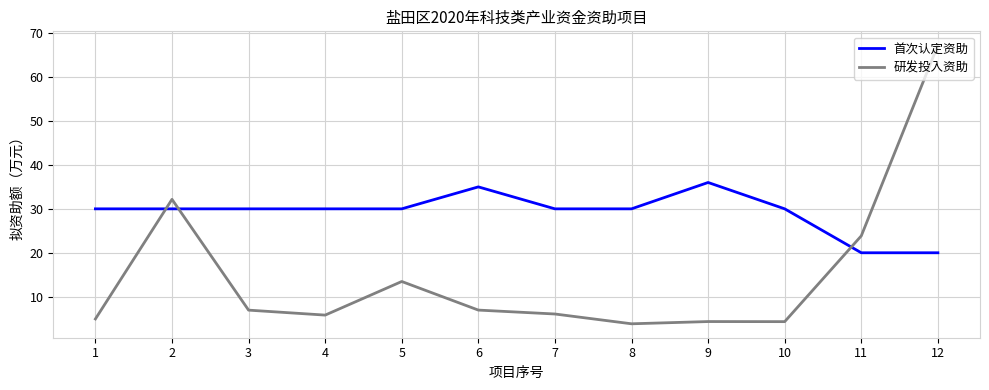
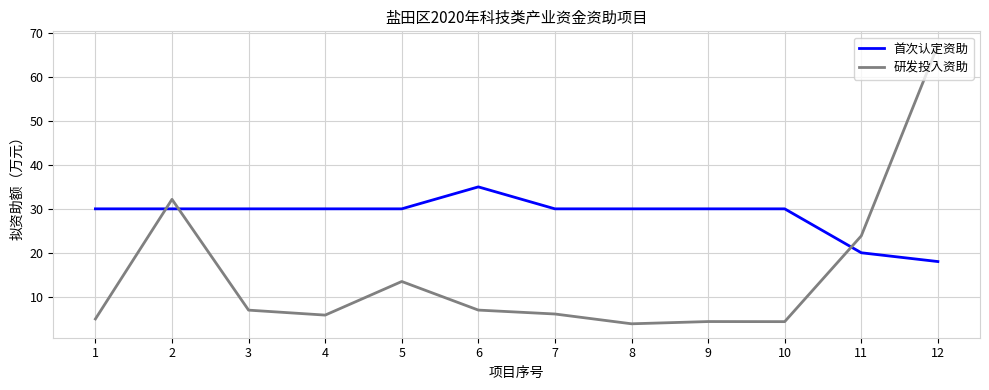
首次认定资助, 9: 36 -> 30
首次认定资助, 12: 20 -> 18
